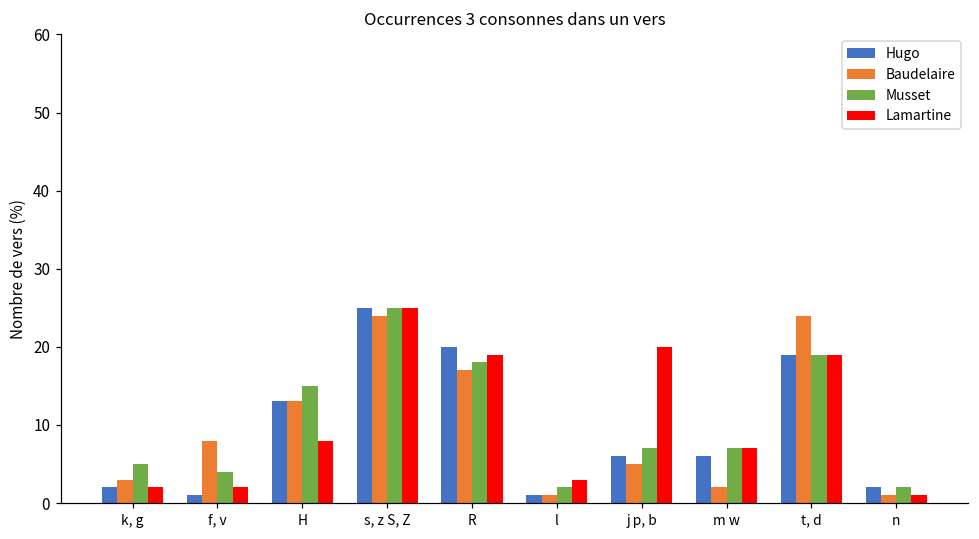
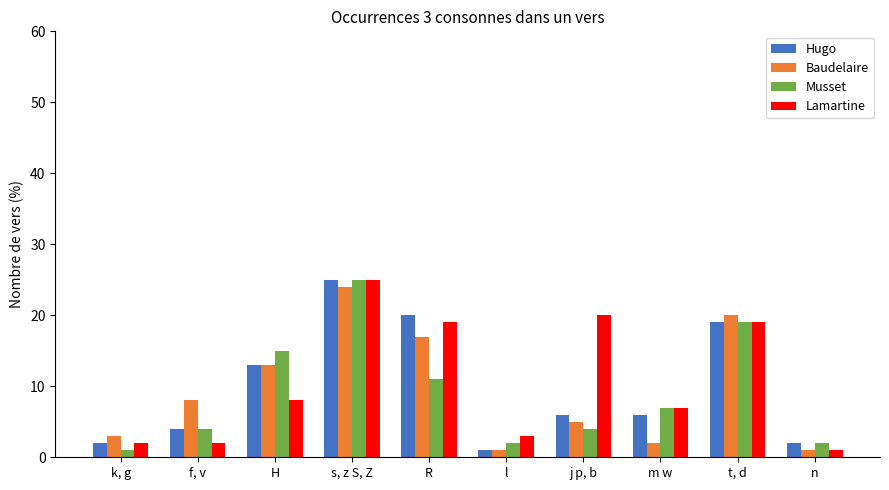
Musset, k, g: 5 -> 1
Hugo, f, v: 1 -> 4
Musset, R: 18 -> 11
Musset, j p, b: 7 -> 4
Baudelaire, t, d: 24 -> 20
